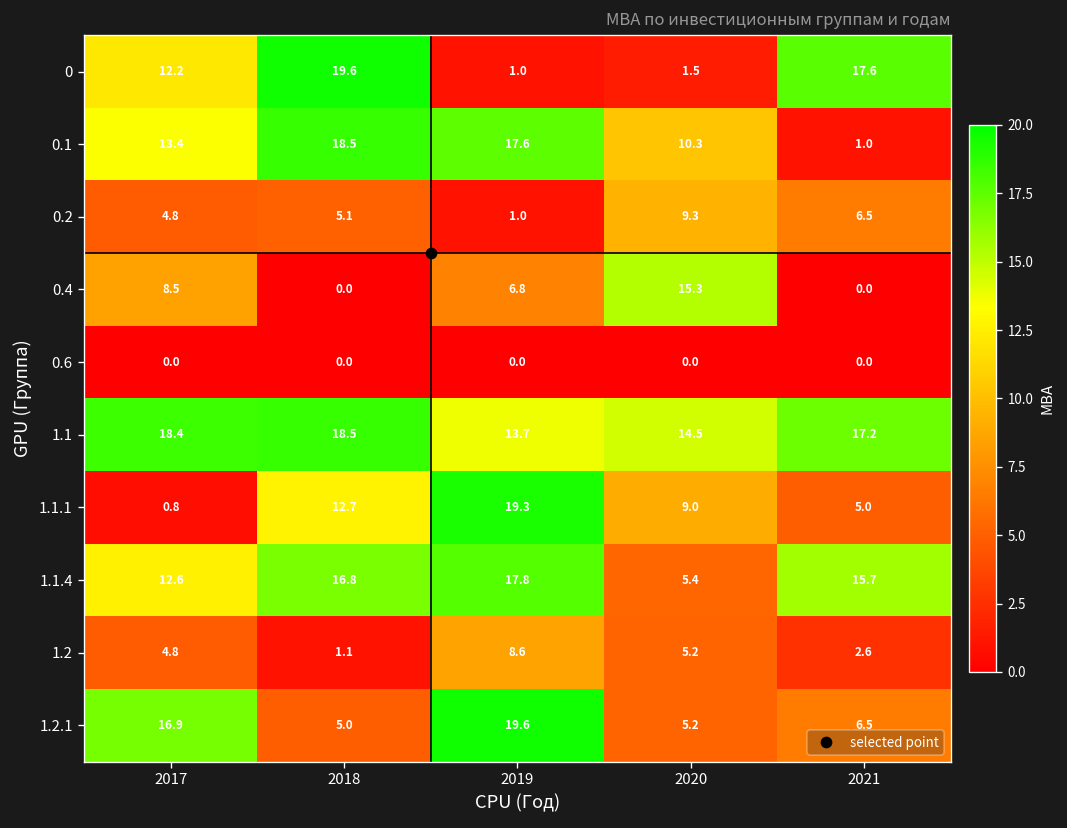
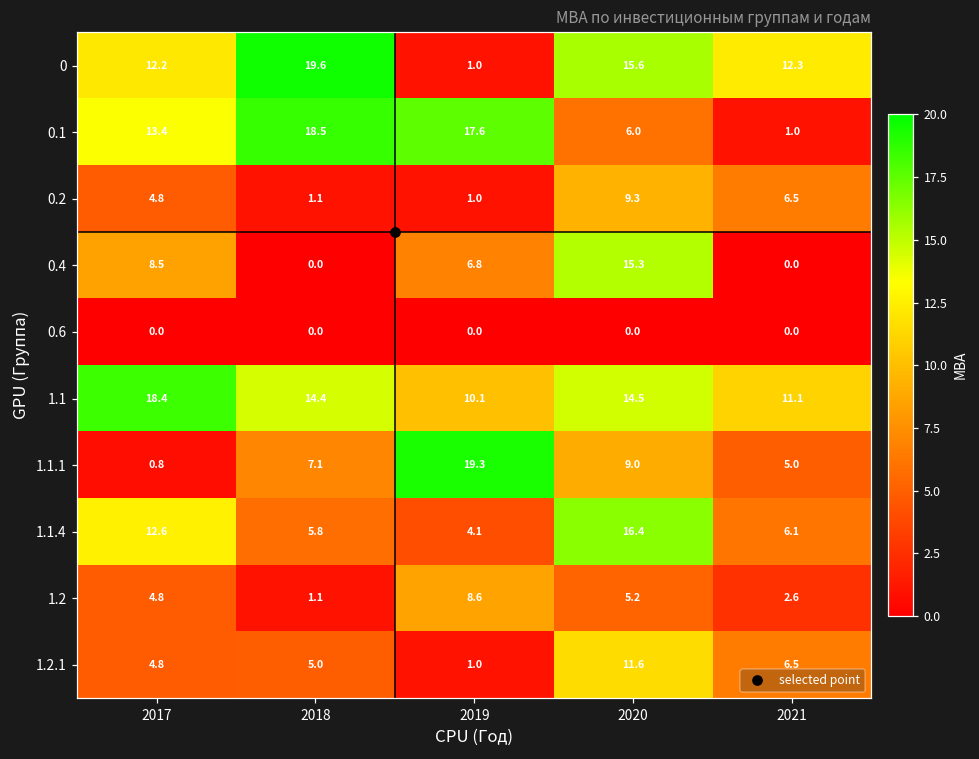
0, 2020: 1.5 -> 15.6
0, 2021: 17.6 -> 12.3
0.1, 2020: 10.3 -> 6.0
0.2, 2018: 5.1 -> 1.1
1.1, 2018: 18.5 -> 14.4
1.1, 2019: 13.7 -> 10.1
1.1, 2021: 17.2 -> 11.1
1.1.1, 2018: 12.7 -> 7.1
1.1.4, 2018: 16.8 -> 5.8
1.1.4, 2019: 17.8 -> 4.1
1.1.4, 2020: 5.4 -> 16.4
1.1.4, 2021: 15.7 -> 6.1
1.2.1, 2017: 16.9 -> 4.8
1.2.1, 2019: 19.6 -> 1.0
1.2.1, 2020: 5.2 -> 11.6
